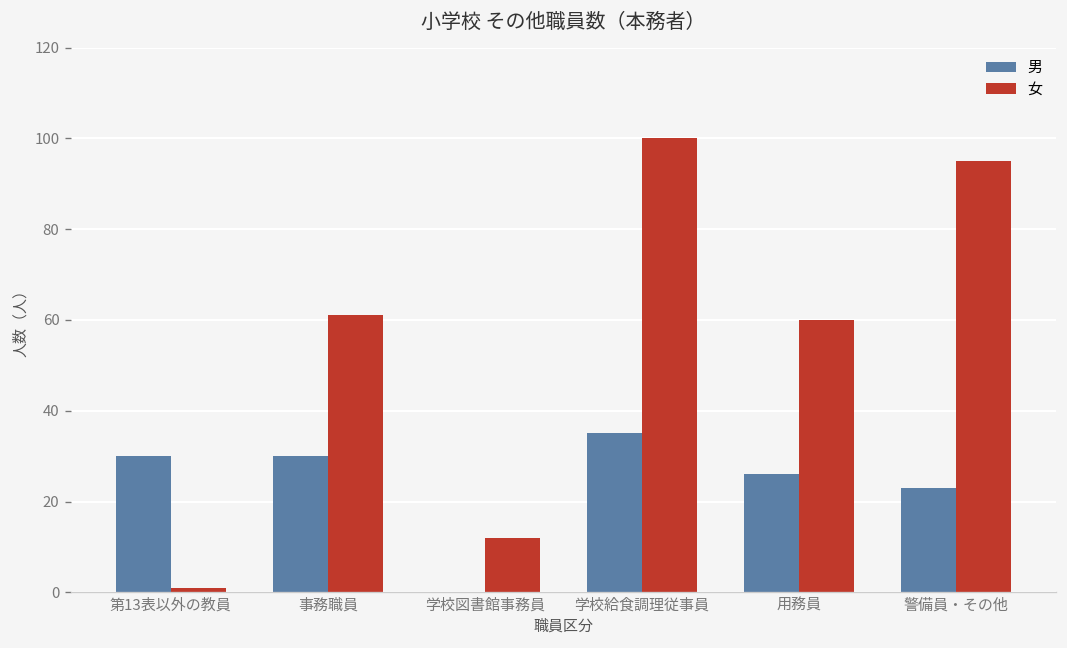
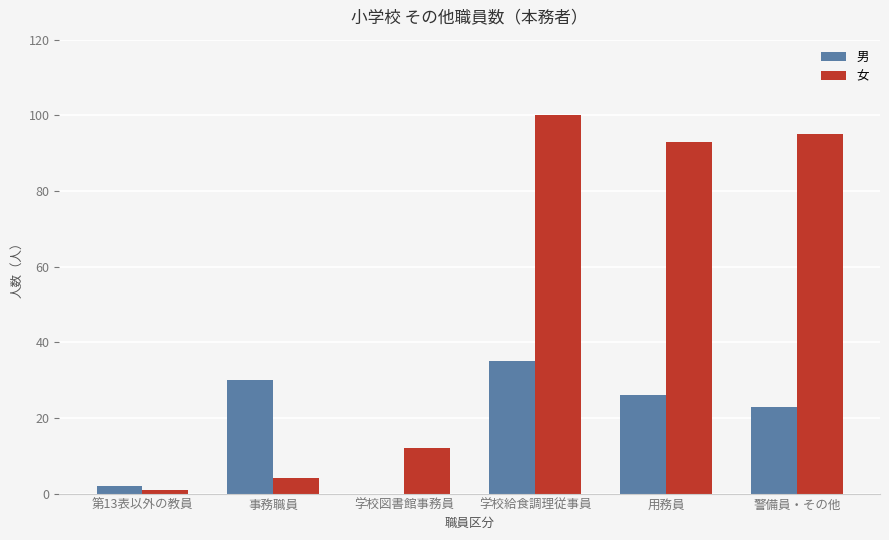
男, 第13表以外の教員: 30 -> 2
女, 事務職員: 61 -> 4
女, 用務員: 60 -> 93
